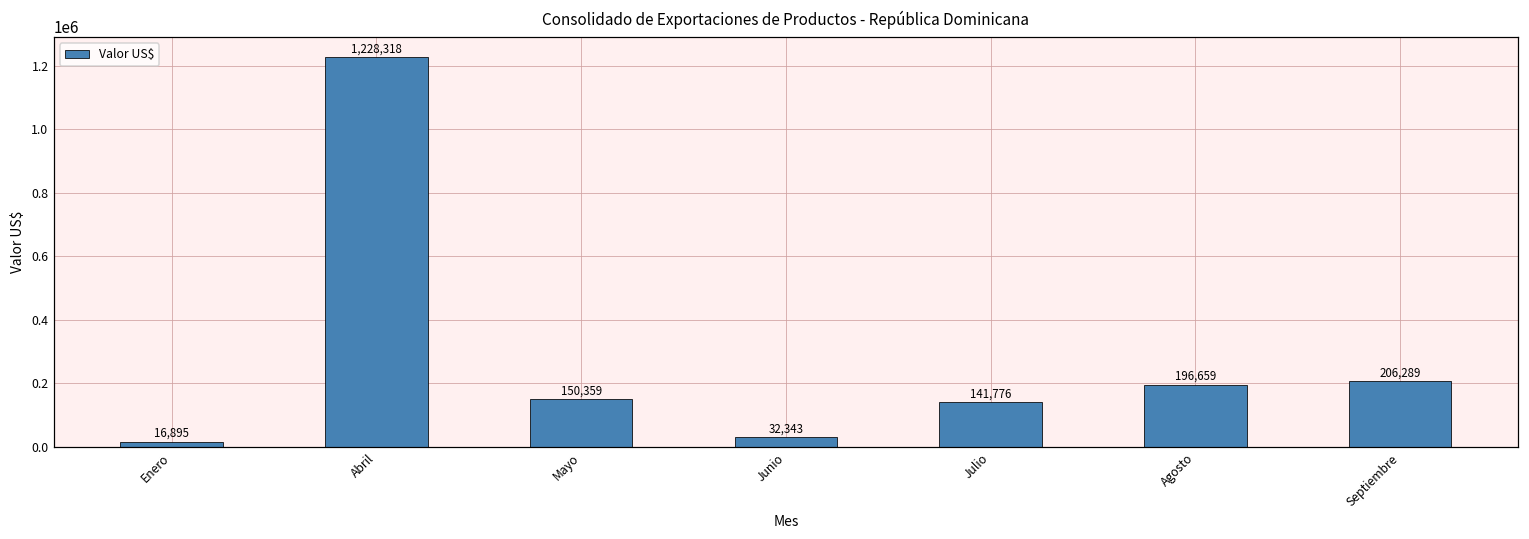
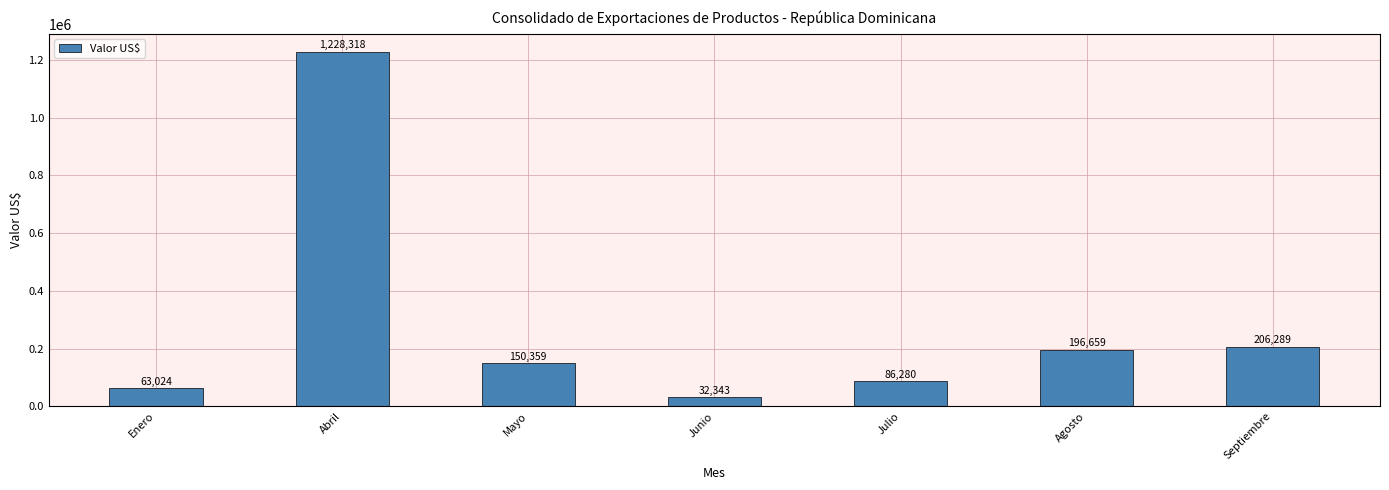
Enero: 16,895 -> 63,024
Julio: 141,776 -> 86,280
